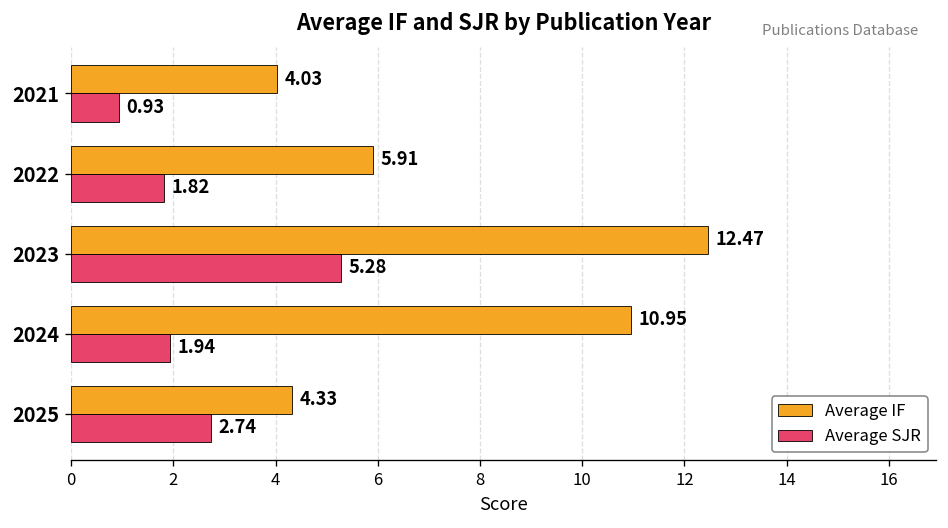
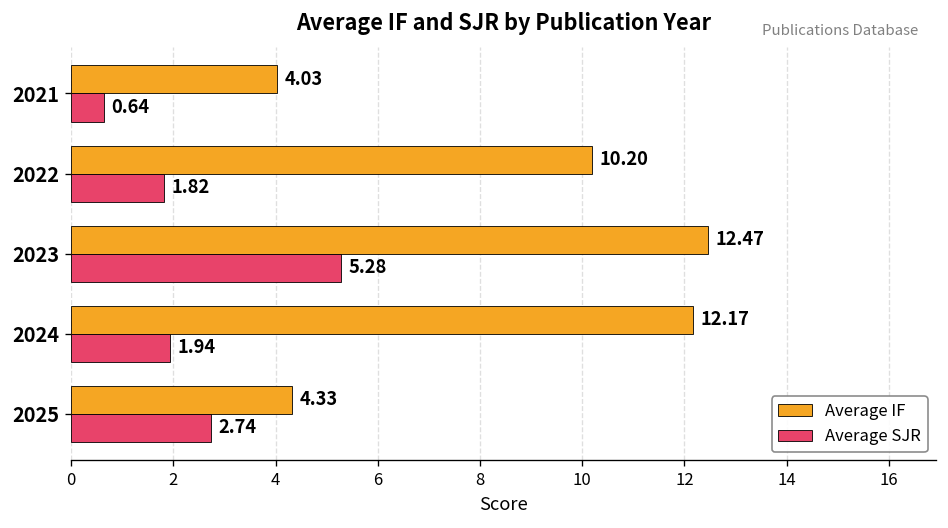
Average SJR, 2021: 0.93 -> 0.64
Average IF, 2022: 5.91 -> 10.20
Average IF, 2024: 10.95 -> 12.17
